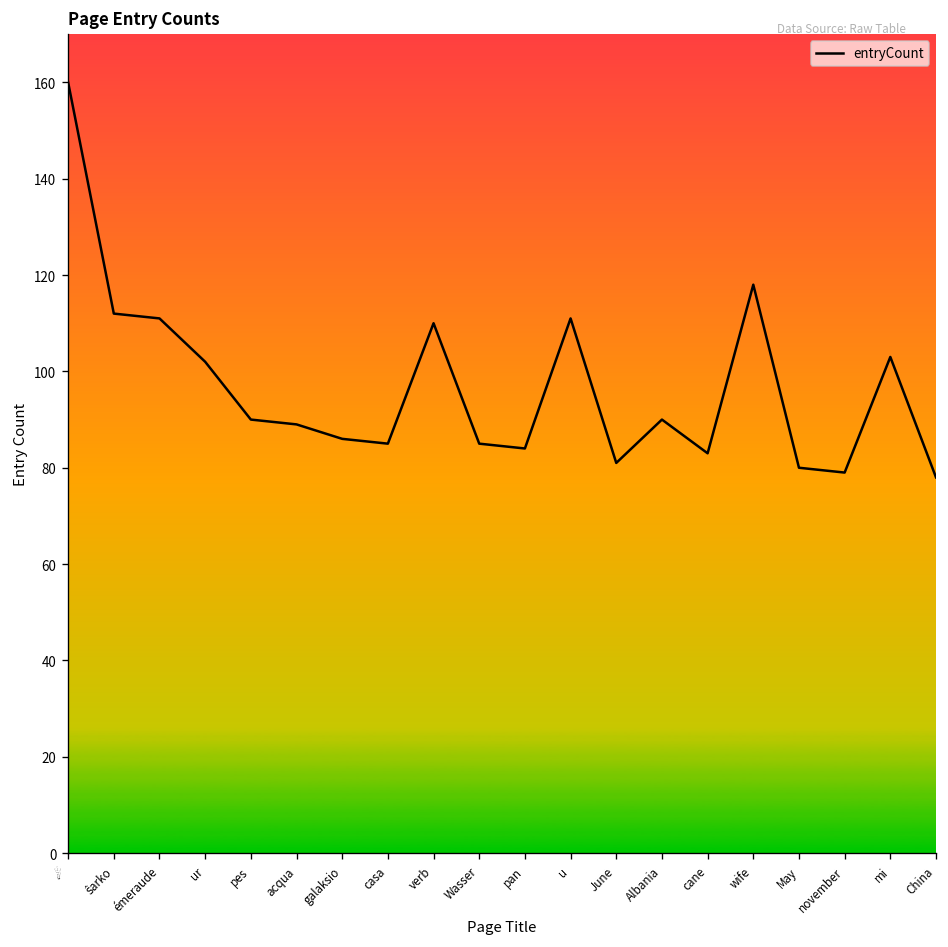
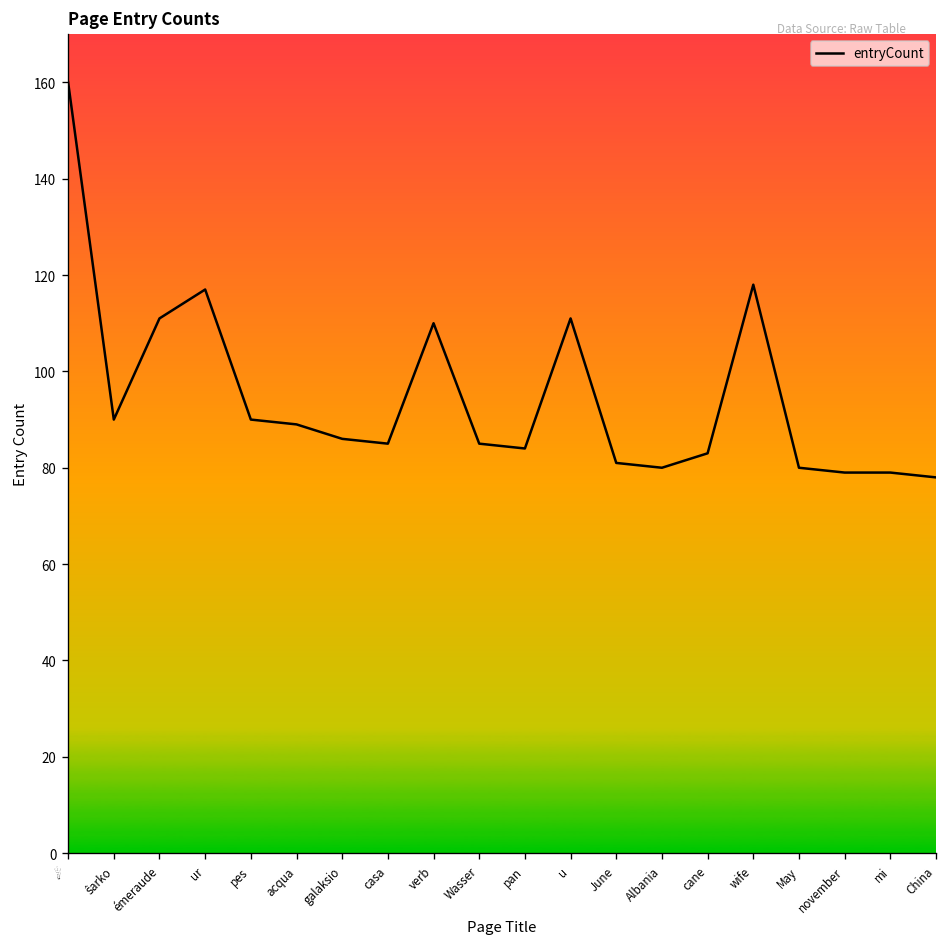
ŝarko: 112 -> 90
ur: 102 -> 117
Albania: 90 -> 80
mi: 103 -> 79
